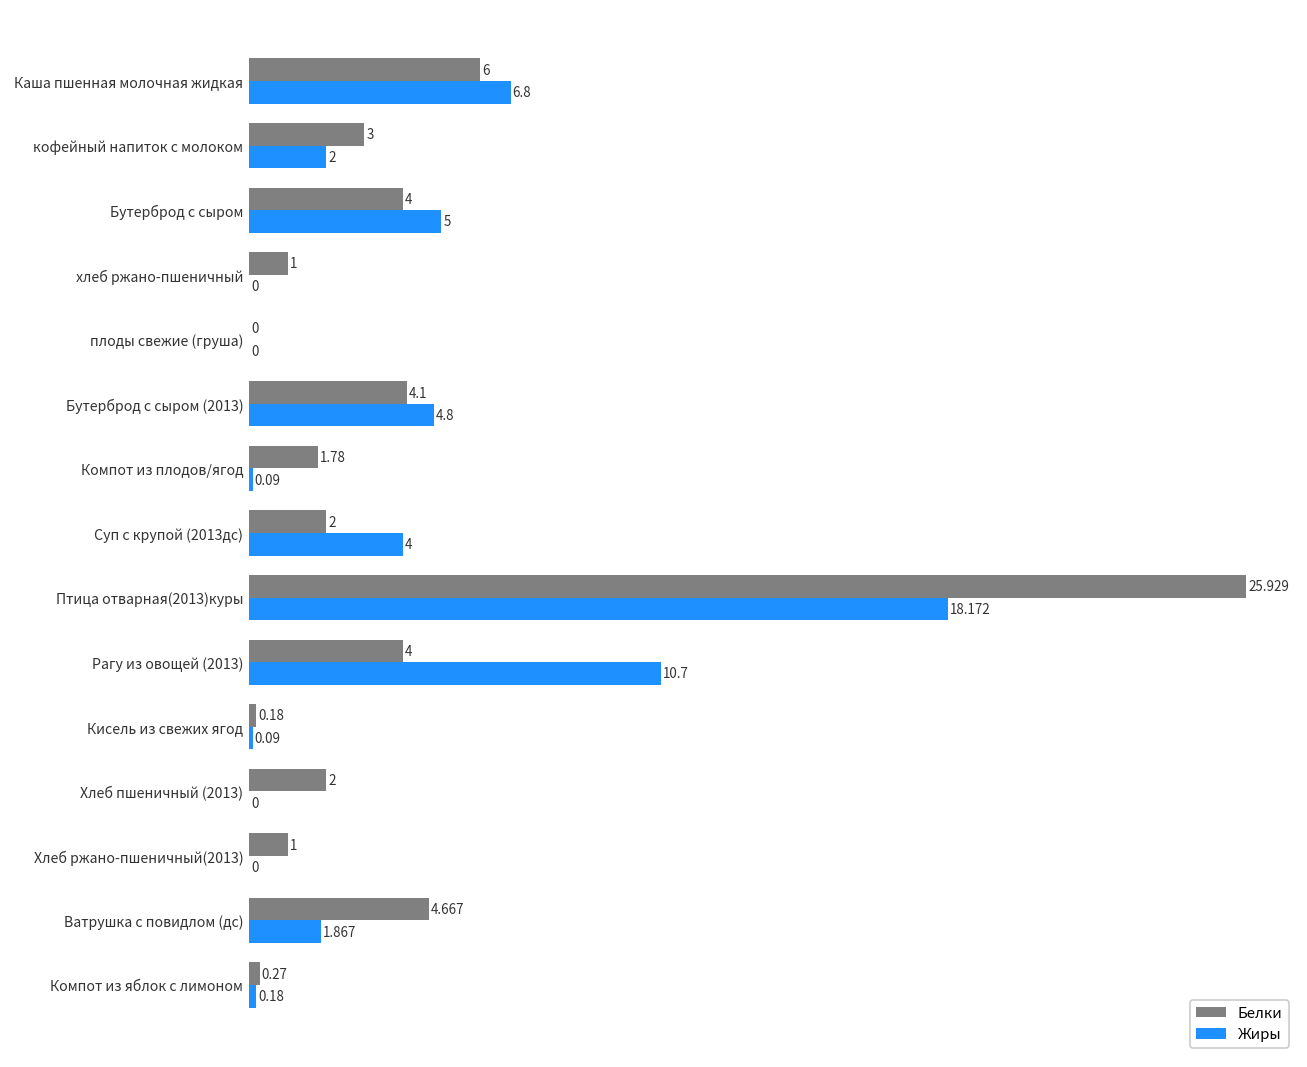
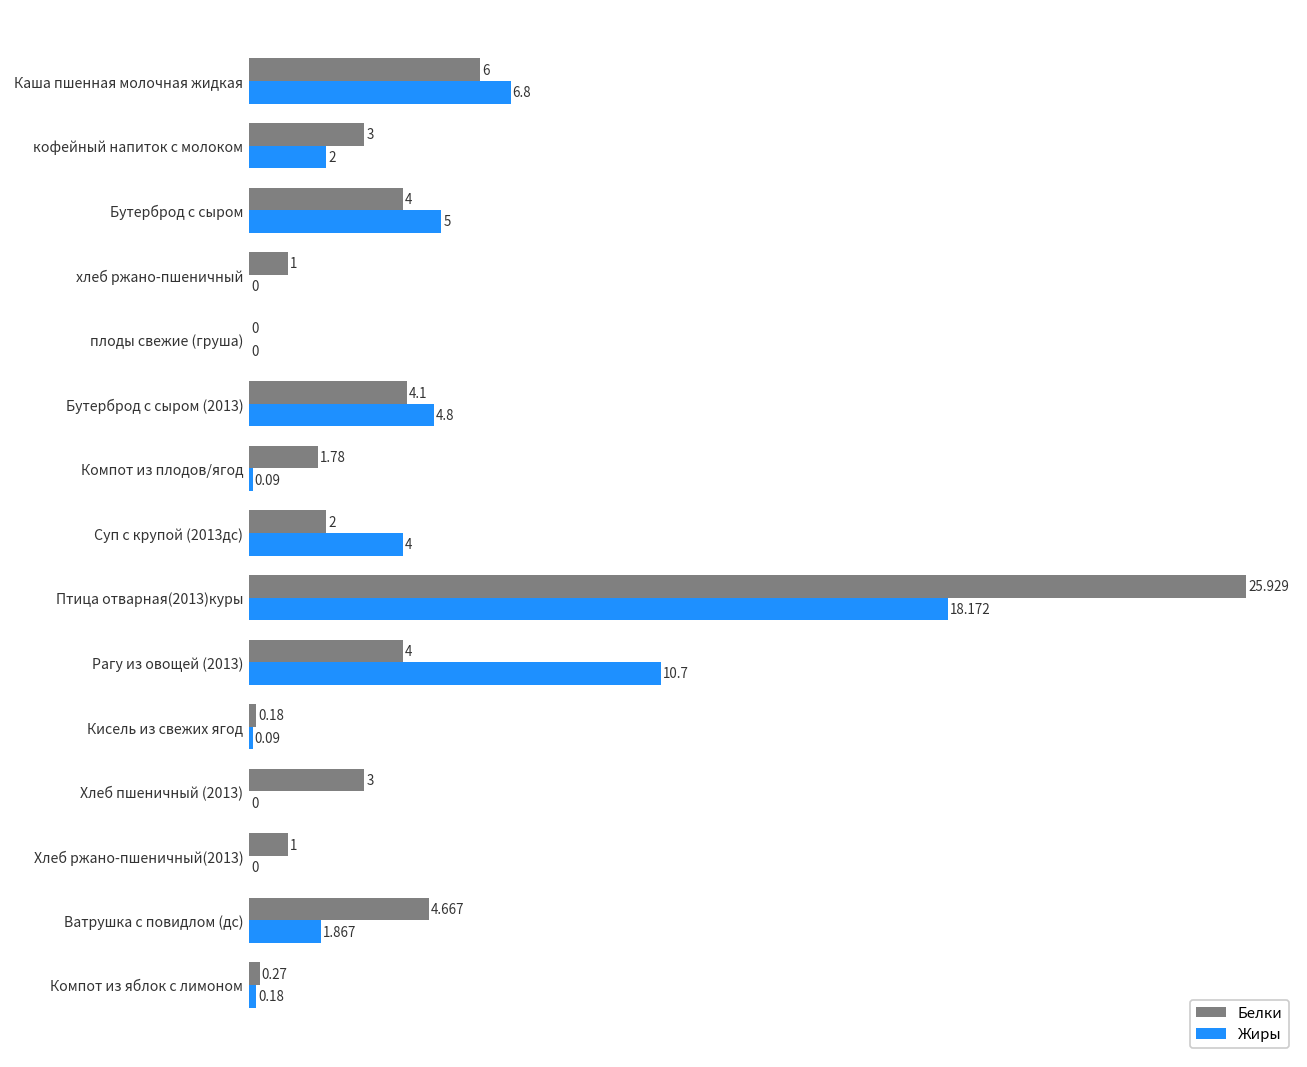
Белки, Хлеб пшеничный (2013): 2 -> 3
